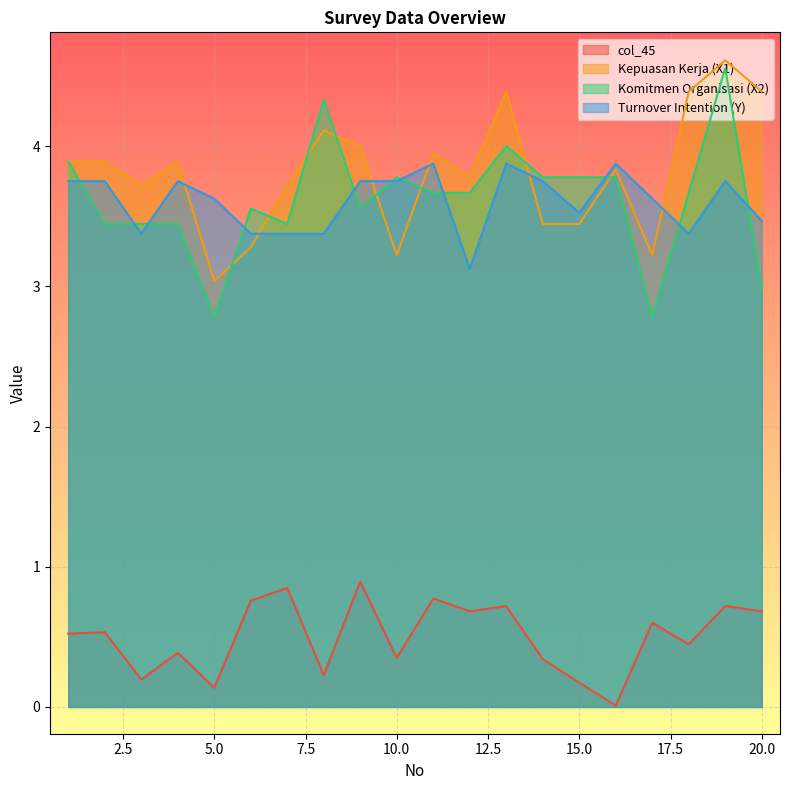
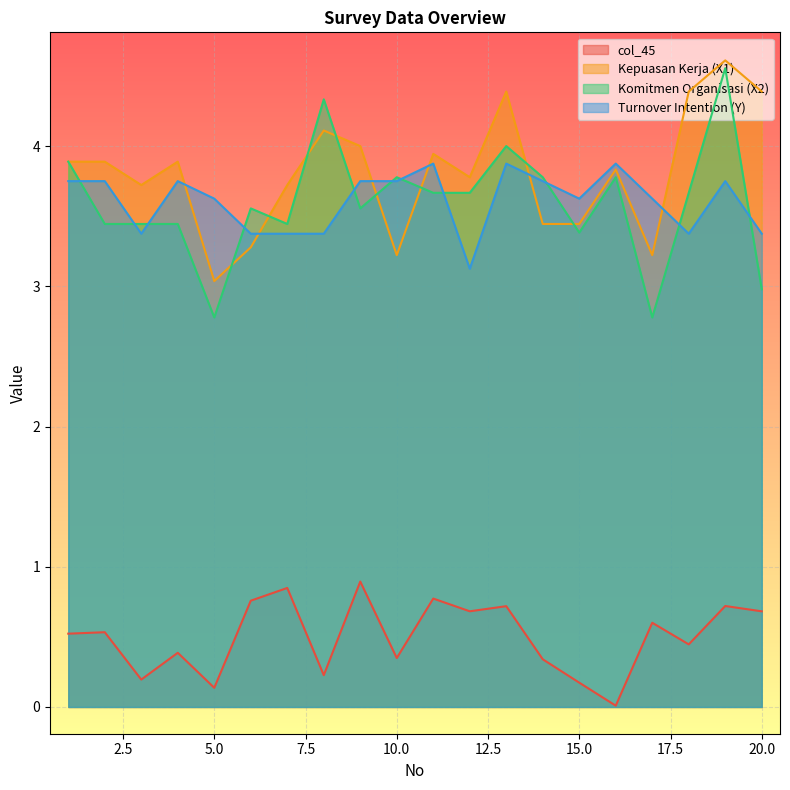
Komitmen Organisasi (X2), 15.0: 3.78 -> 3.38
Turnover Intention (Y), 15.0: 3.52 -> 3.63
Turnover Intention (Y), 20.0: 3.47 -> 3.38
